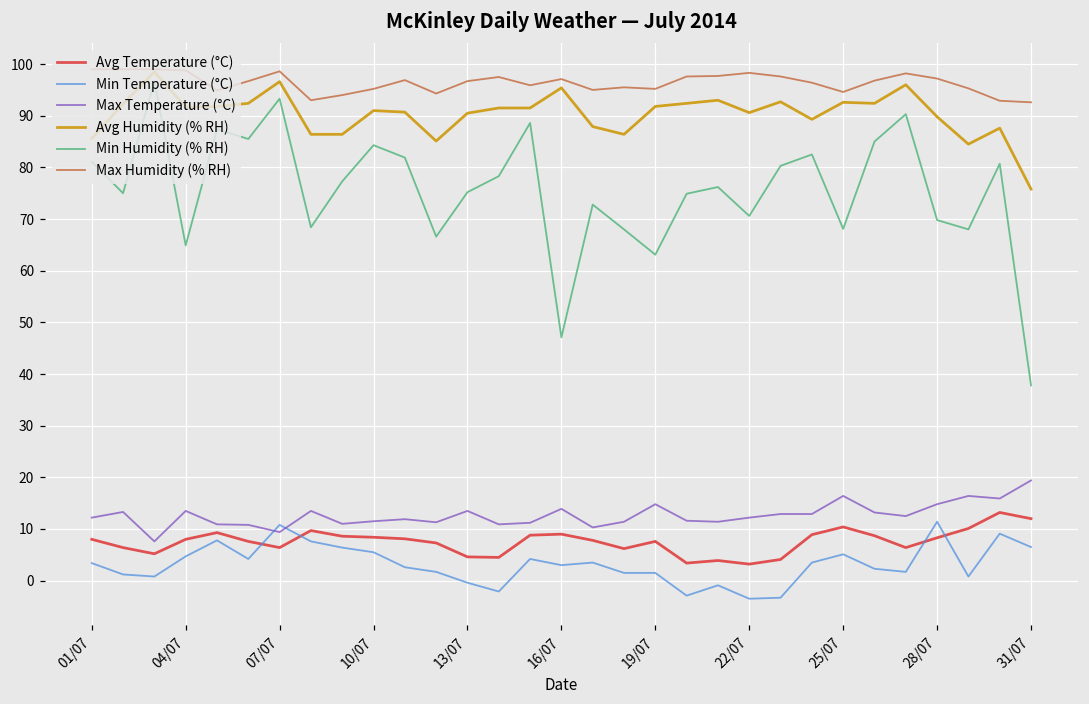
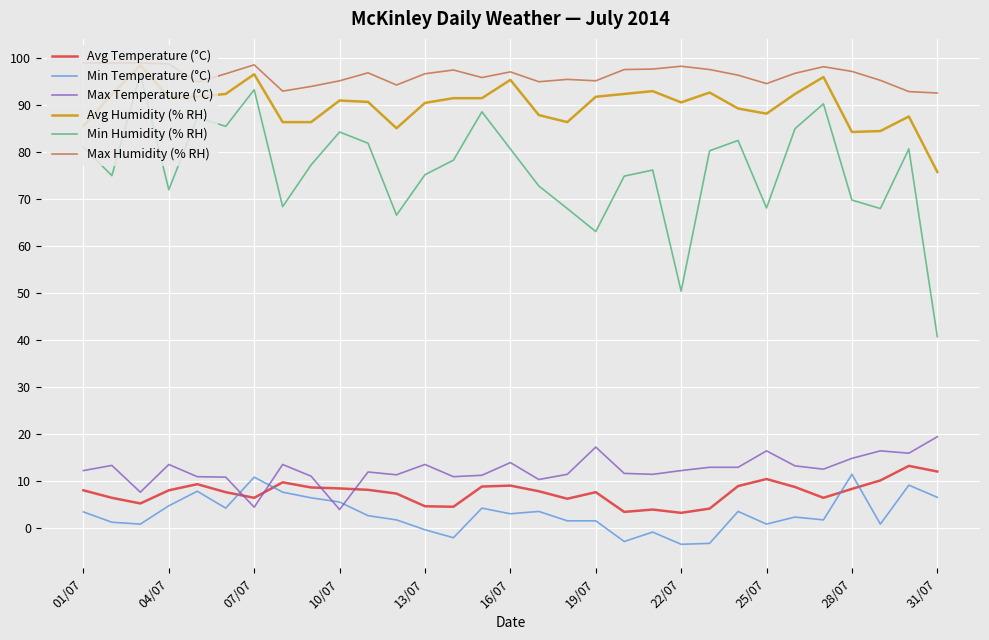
Min Humidity (% RH), 04/07: 65 -> 72
Max Temperature (°C), 07/07: 9 -> 4
Max Temperature (°C), 10/07: 12 -> 4
Min Humidity (% RH), 16/07: 47 -> 81
Max Temperature (°C), 19/07: 15 -> 17
Min Humidity (% RH), 22/07: 71 -> 50
Min Temperature (°C), 25/07: 5 -> 1
Avg Humidity (% RH), 25/07: 93 -> 88
Avg Humidity (% RH), 28/07: 90 -> 84
Min Humidity (% RH), 31/07: 38 -> 41
